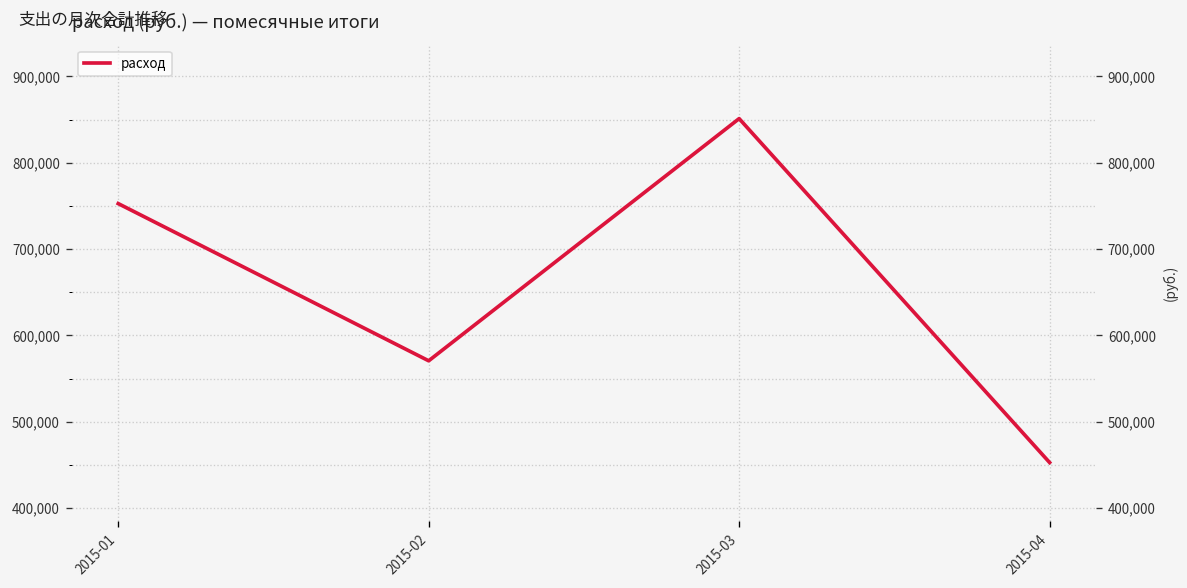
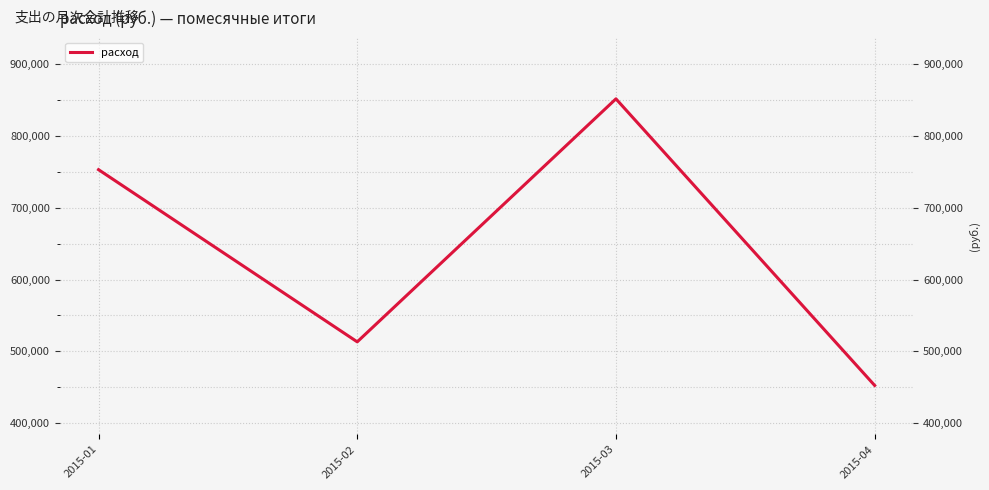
2015-02: 570,000 -> 510,000
